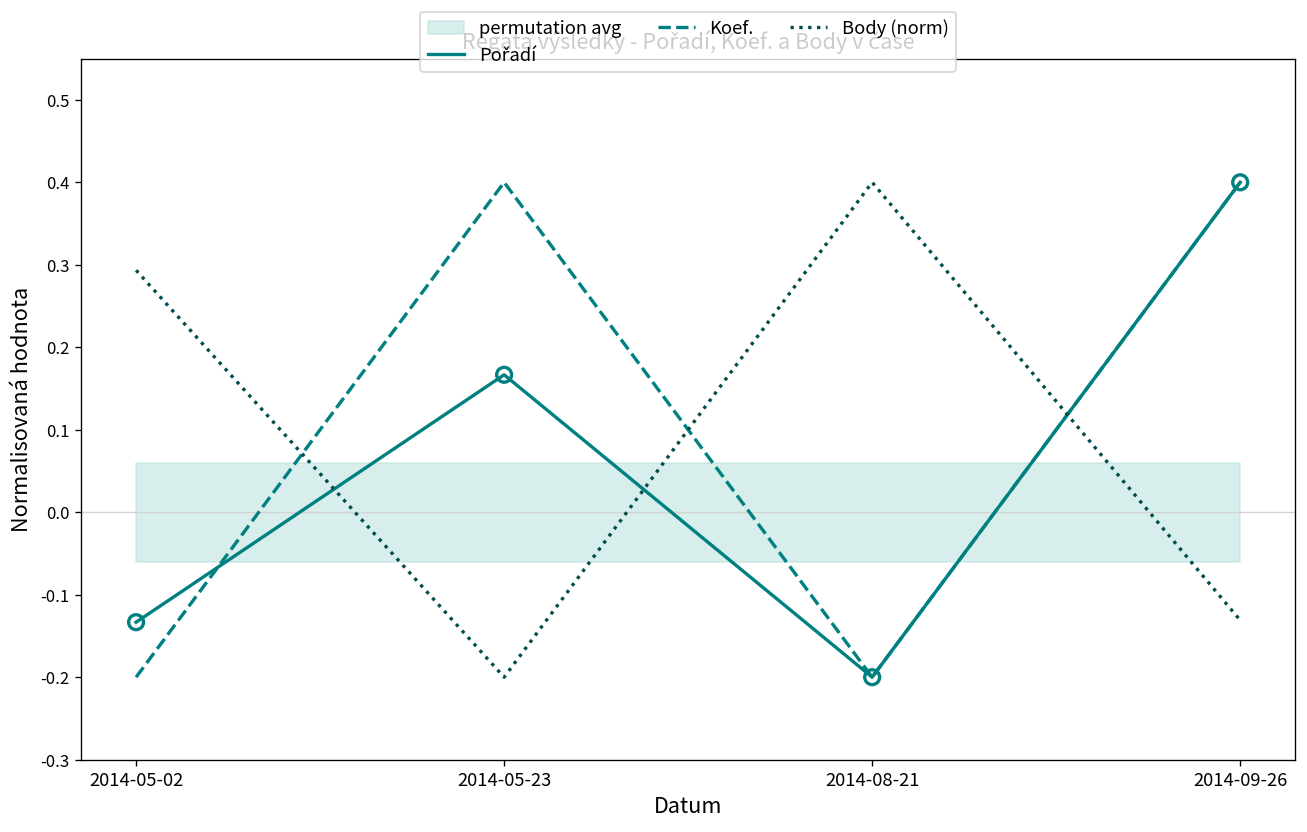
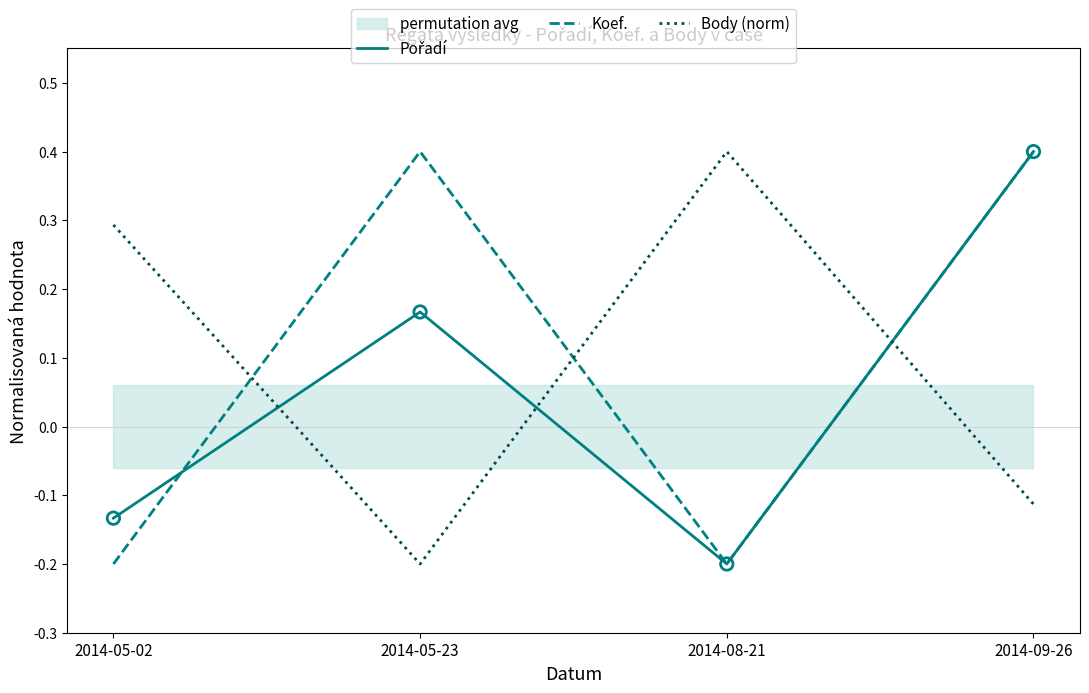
Body (norm), 2014-09-26: -0.13 -> -0.11
